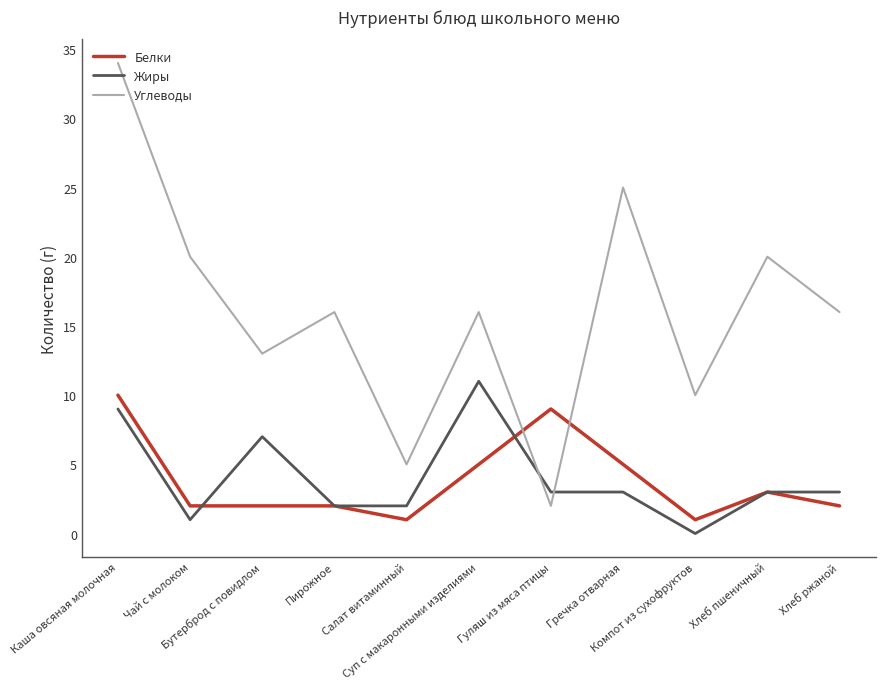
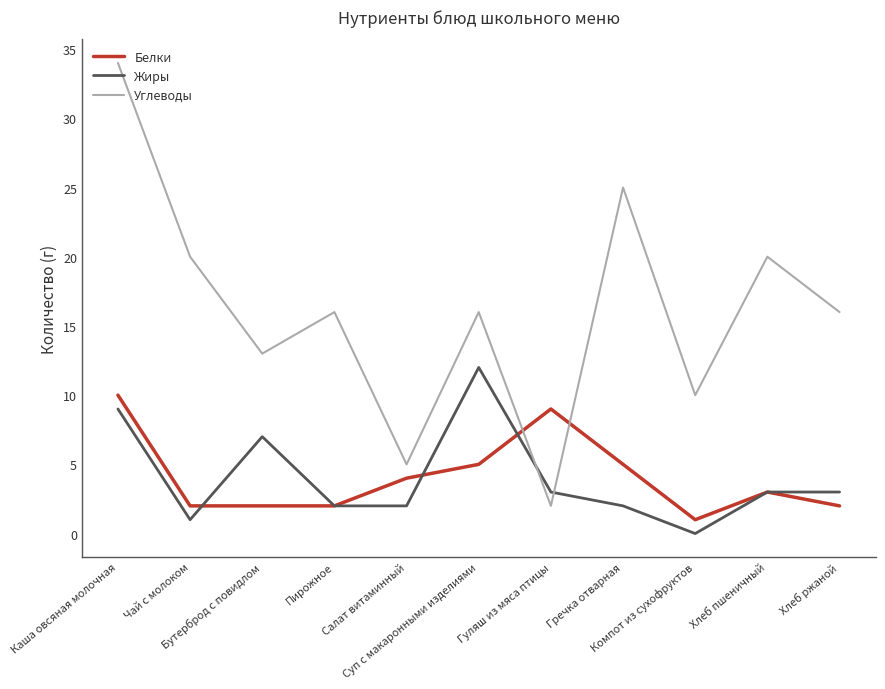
Белки, Салат витаминный: 1 -> 4
Жиры, Суп с макаронными изделиями: 11 -> 12
Жиры, Гречка отварная: 3 -> 2
